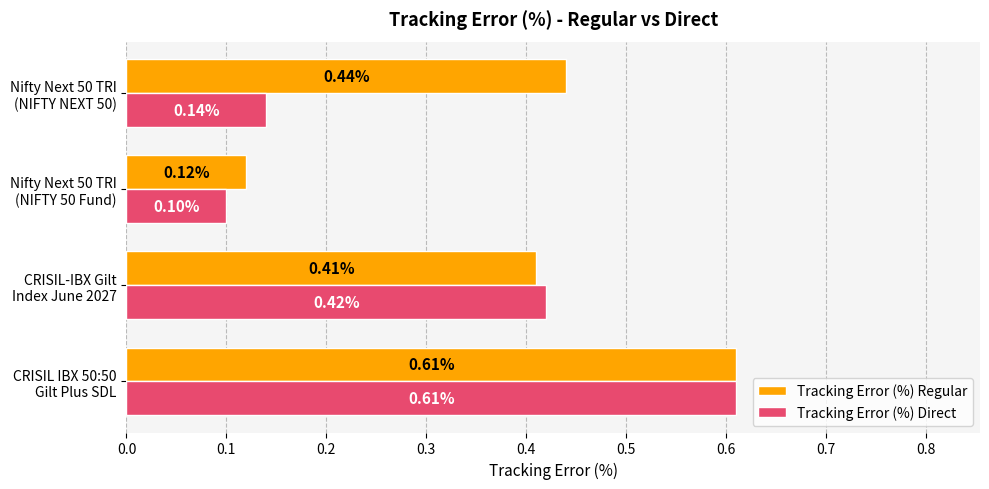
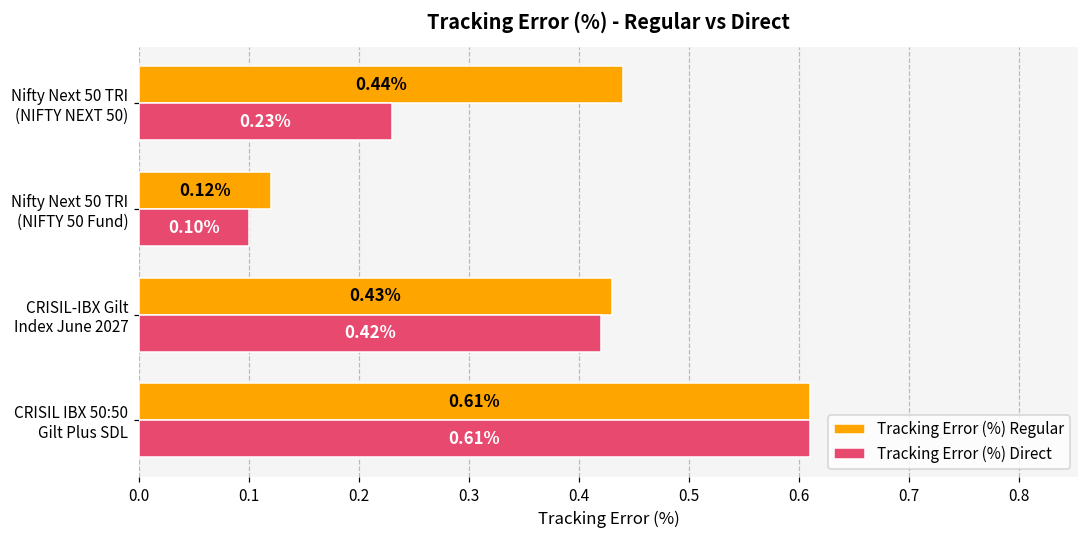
Tracking Error (%) Direct, Nifty Next 50 TRI (NIFTY NEXT 50): 0.14% -> 0.23%
Tracking Error (%) Regular, CRISIL-IBX Gilt Index June 2027: 0.41% -> 0.43%
